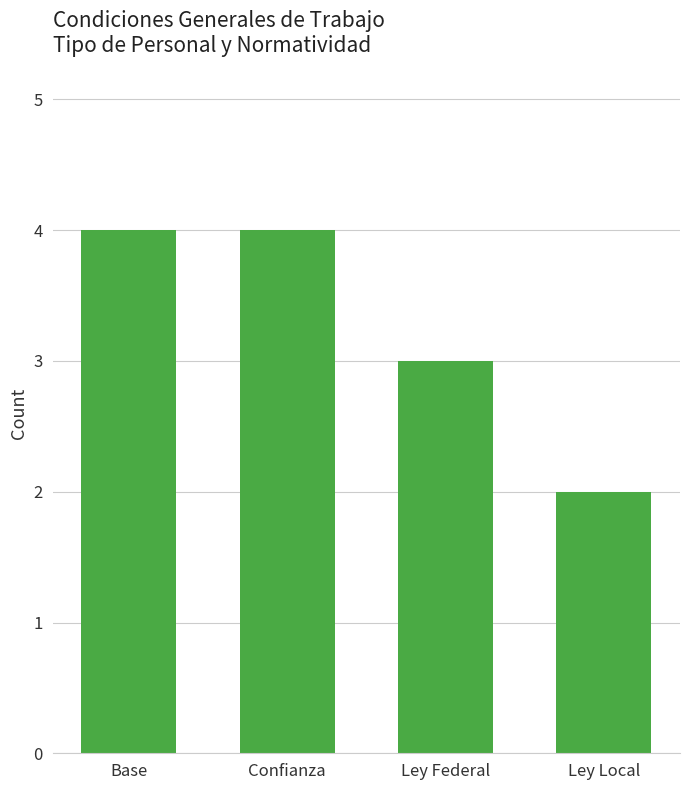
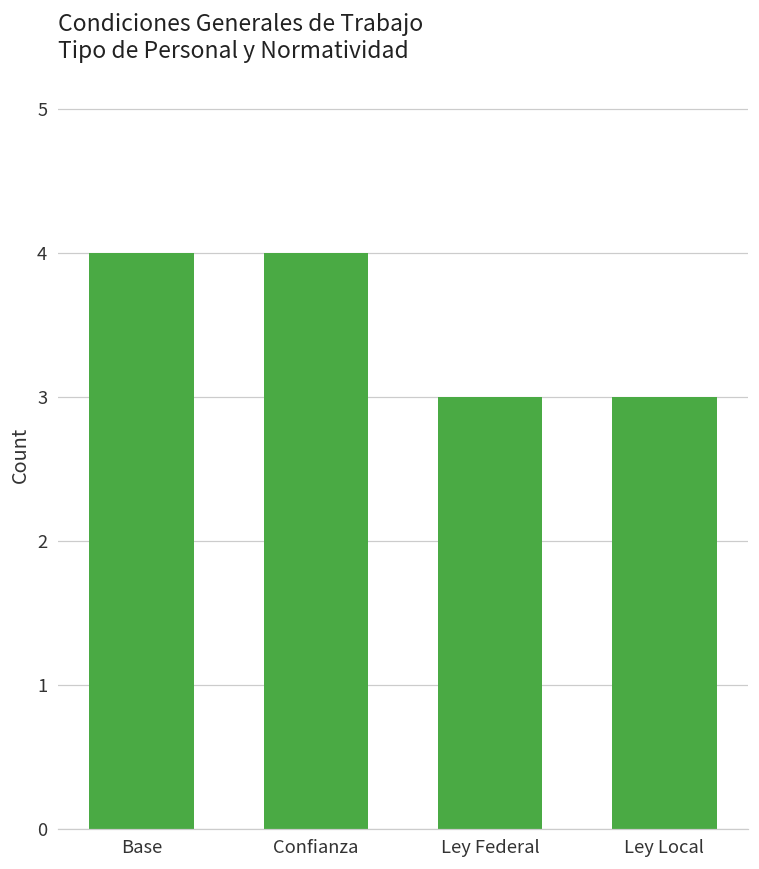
Ley Local: 2 -> 3
